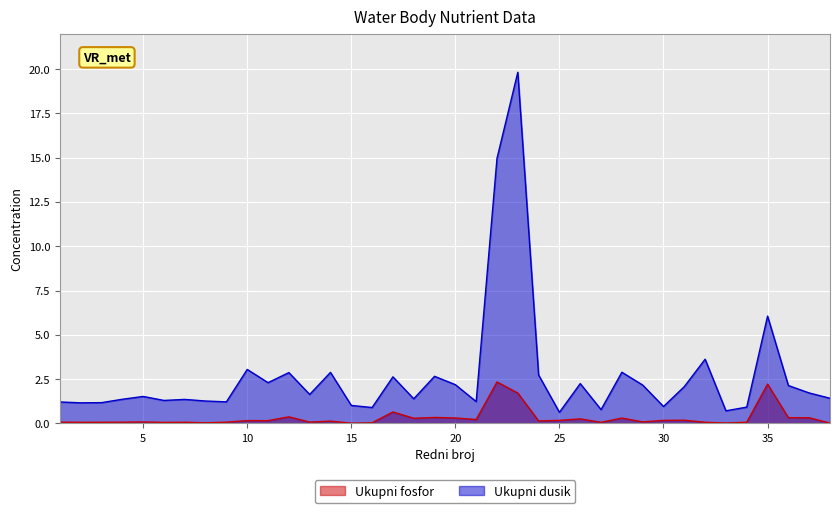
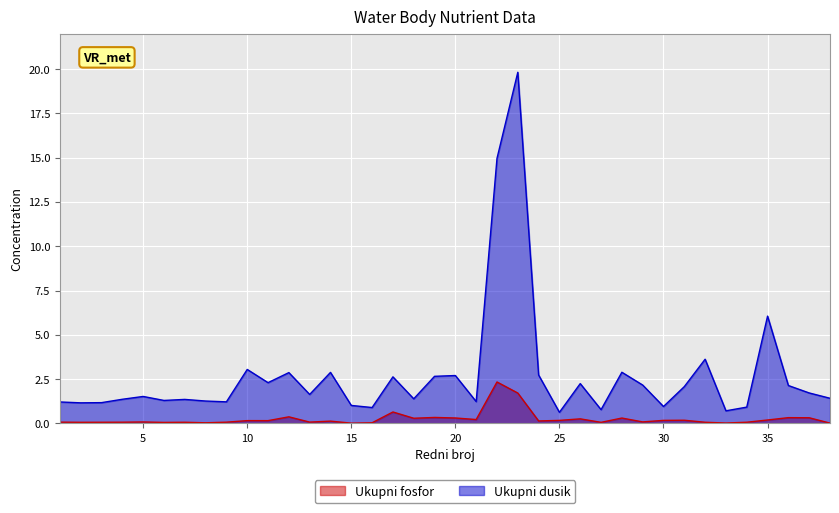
Ukupni dusik, 20: 2.2 -> 2.7
Ukupni fosfor, 35: 2.2 -> 0.2
